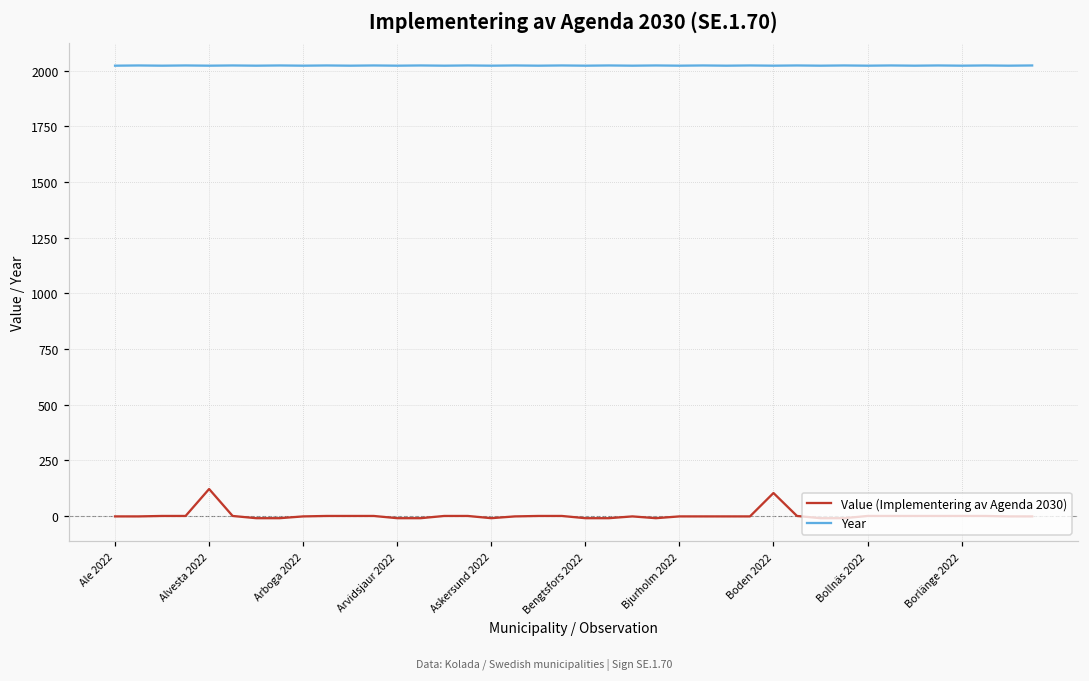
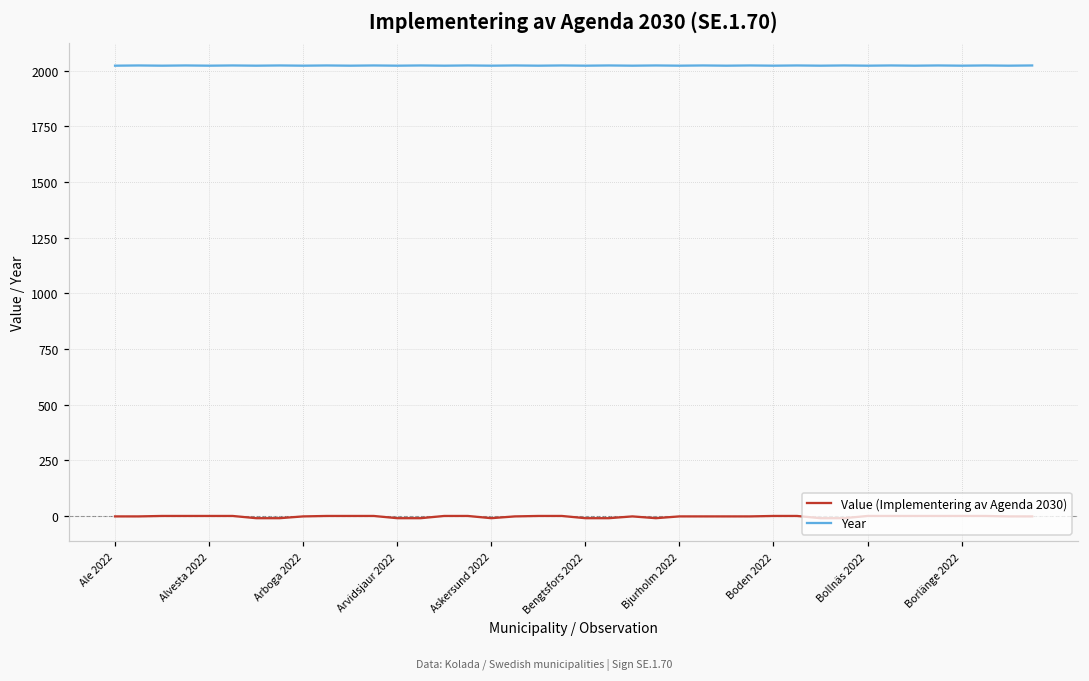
Value (Implementering av Agenda 2030), Alvesta 2022: 120 -> 0
Value (Implementering av Agenda 2030), Boden 2022: 100 -> 0
